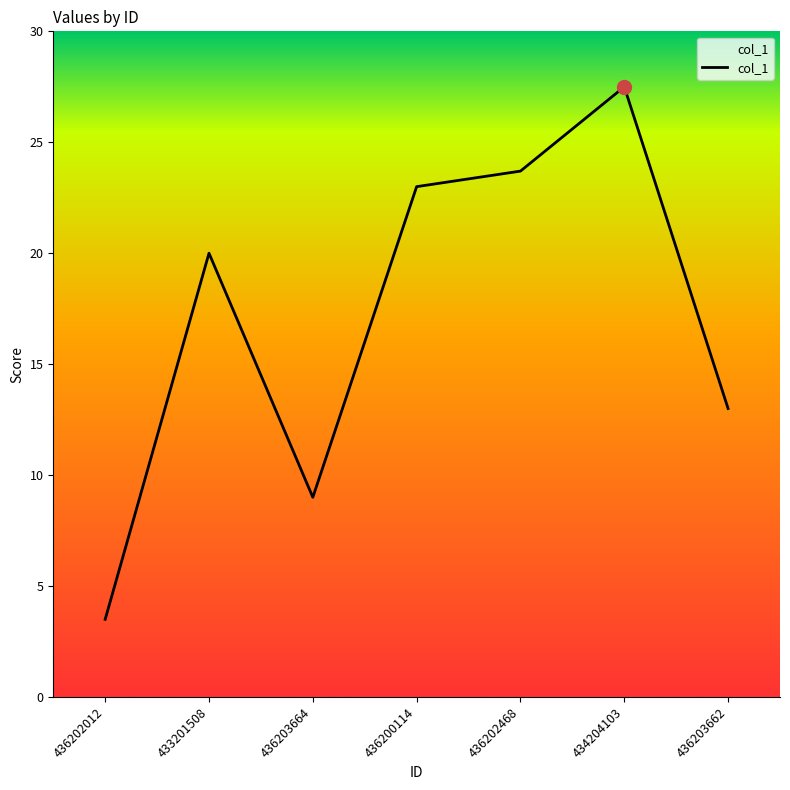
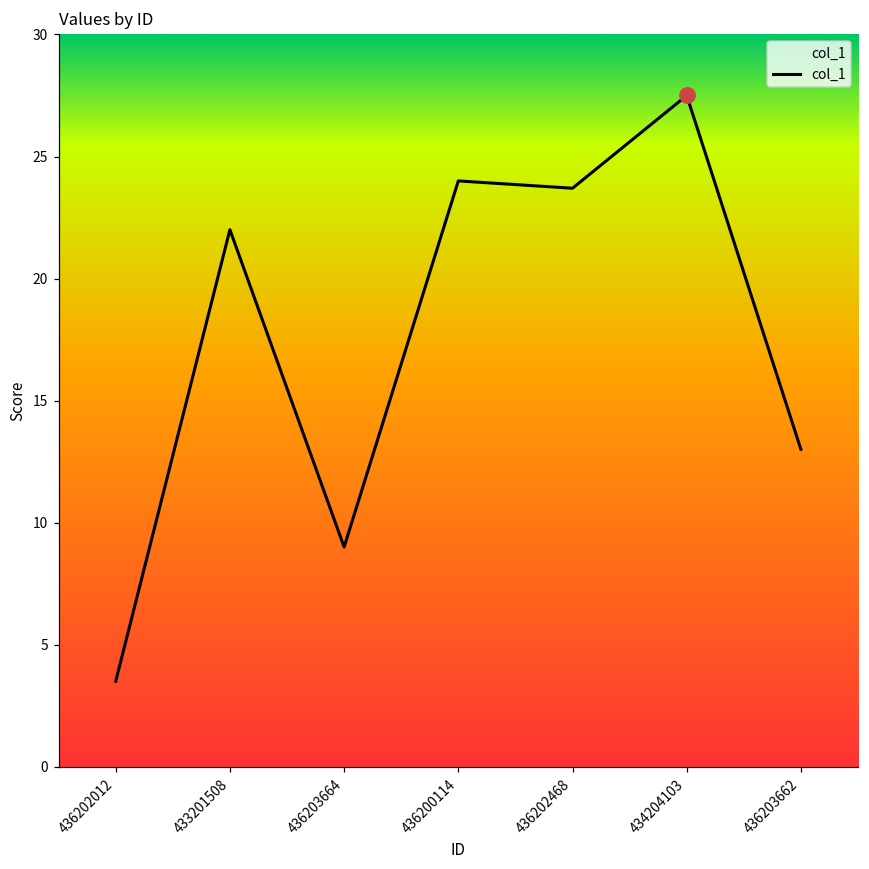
col_1, 433201508: 20 -> 22
col_1, 436200114: 23 -> 24
